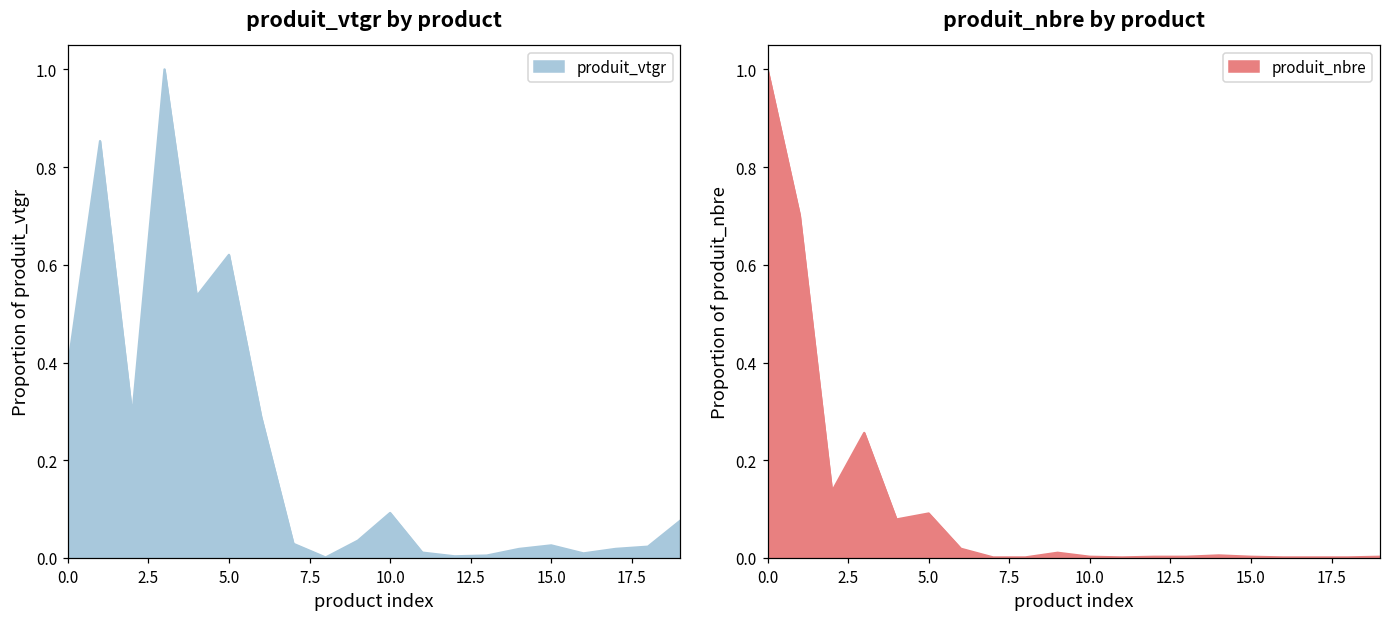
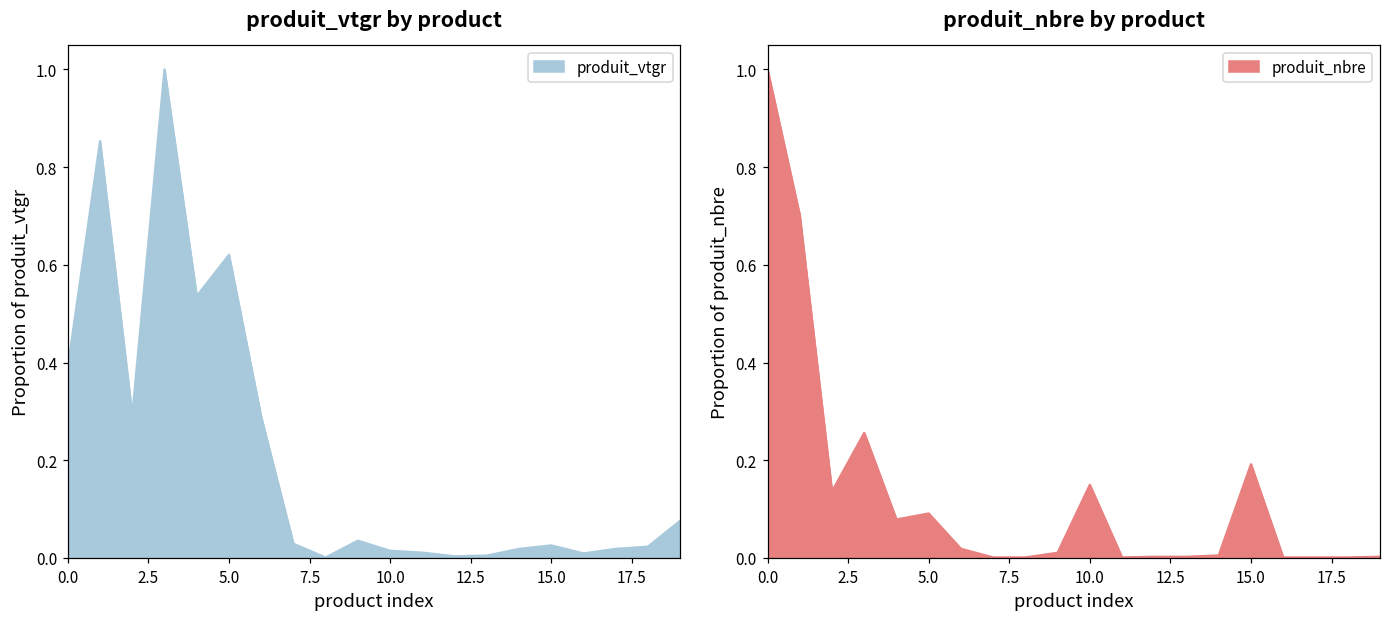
produit_vtgr by product, 10.0: 0.09 -> 0.01
produit_nbre by product, 10.0: 0.00 -> 0.15
produit_nbre by product, 15.0: 0.00 -> 0.19
